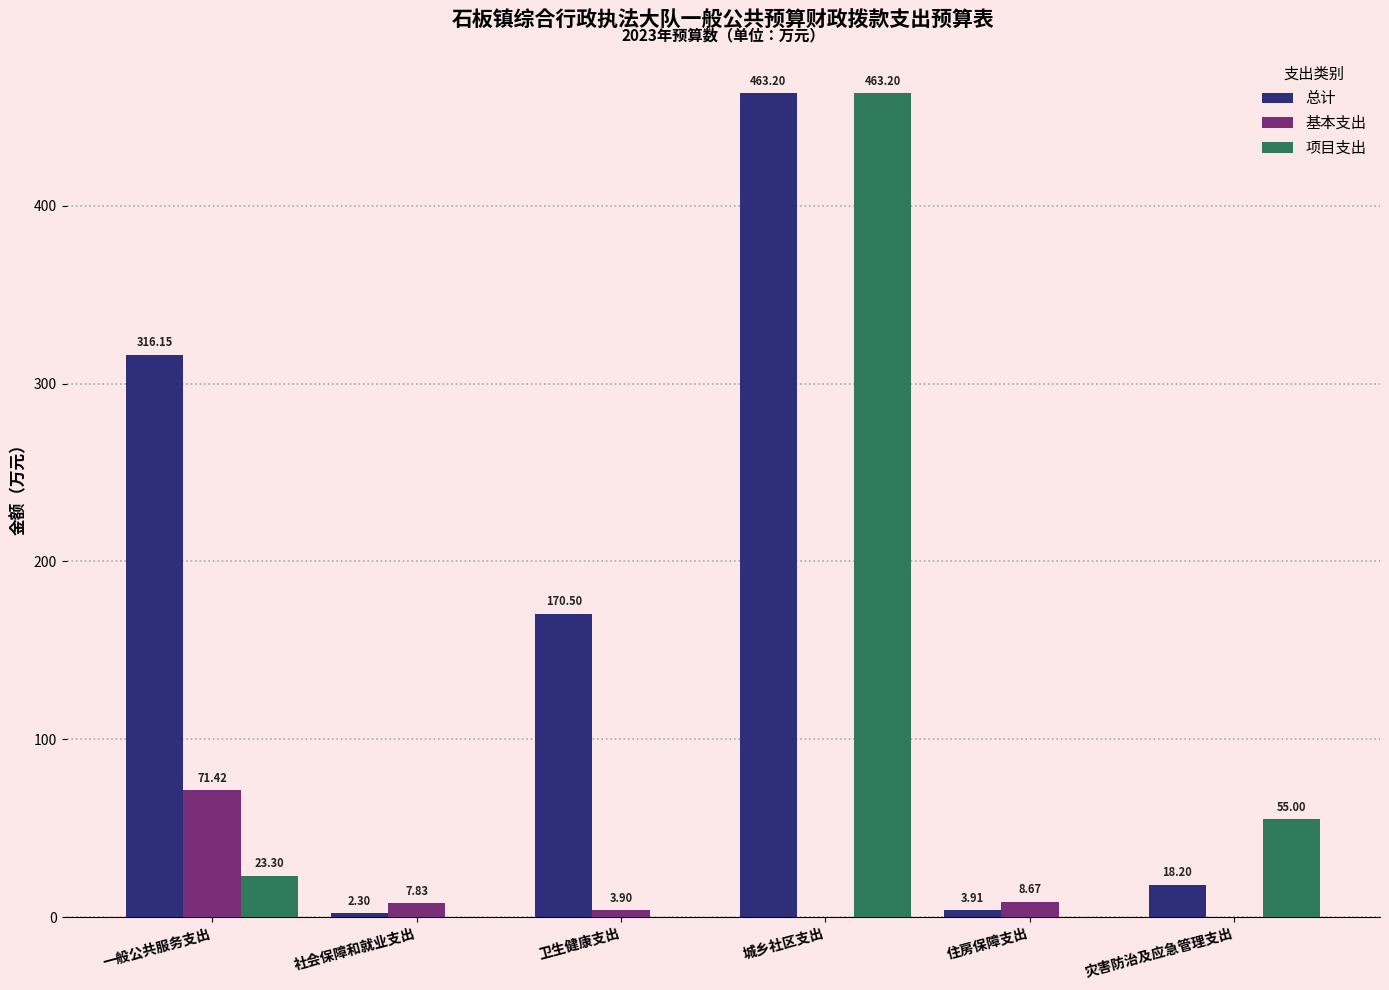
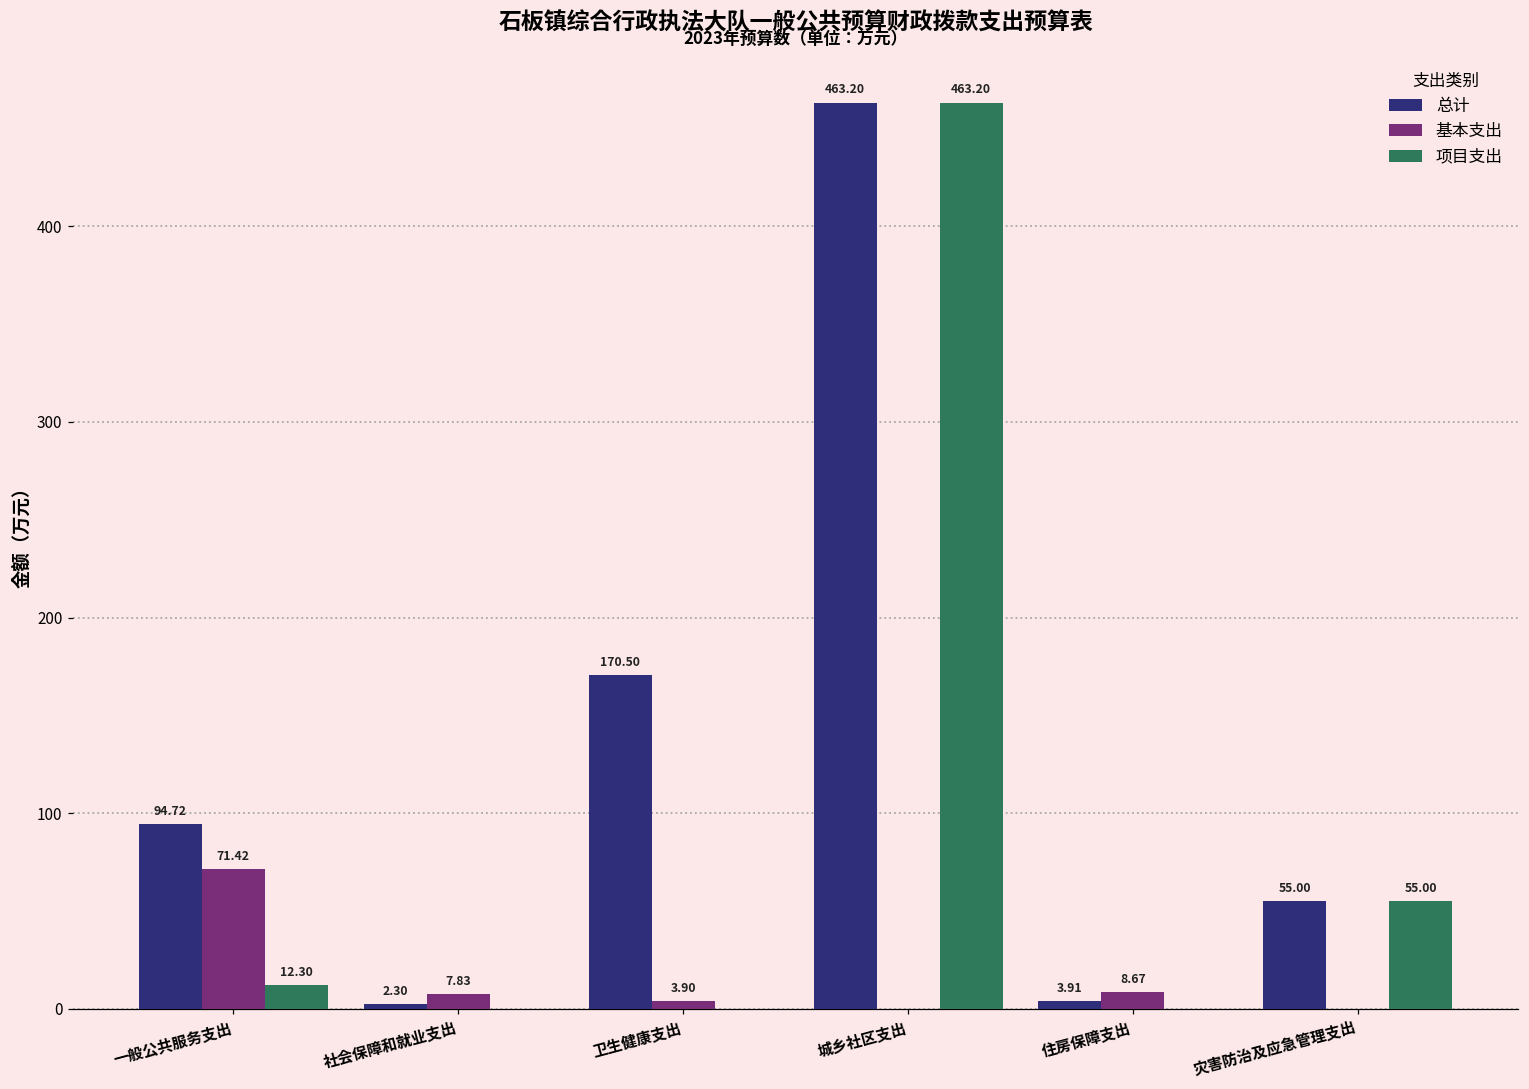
总计, 一般公共服务支出: 316.15 -> 94.72
项目支出, 一般公共服务支出: 23.30 -> 12.30
总计, 灾害防治及应急管理支出: 18.20 -> 55.00
